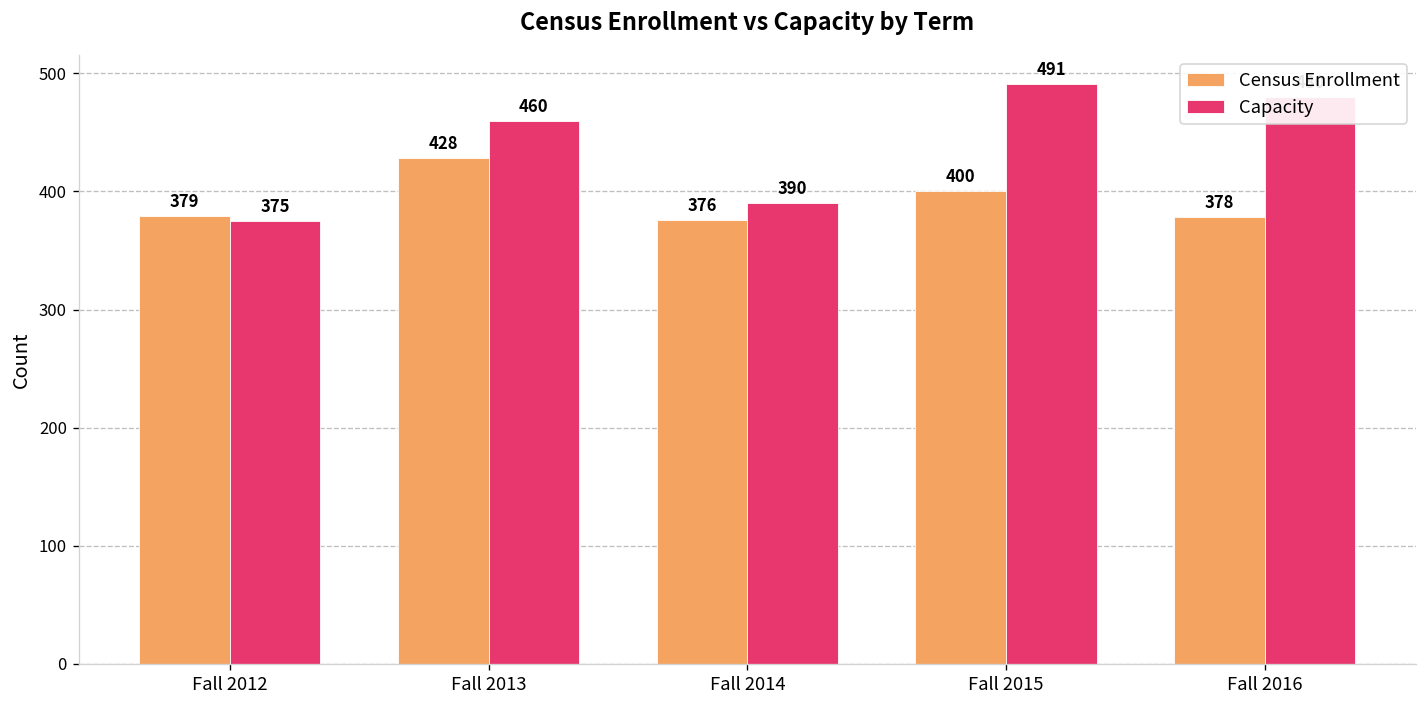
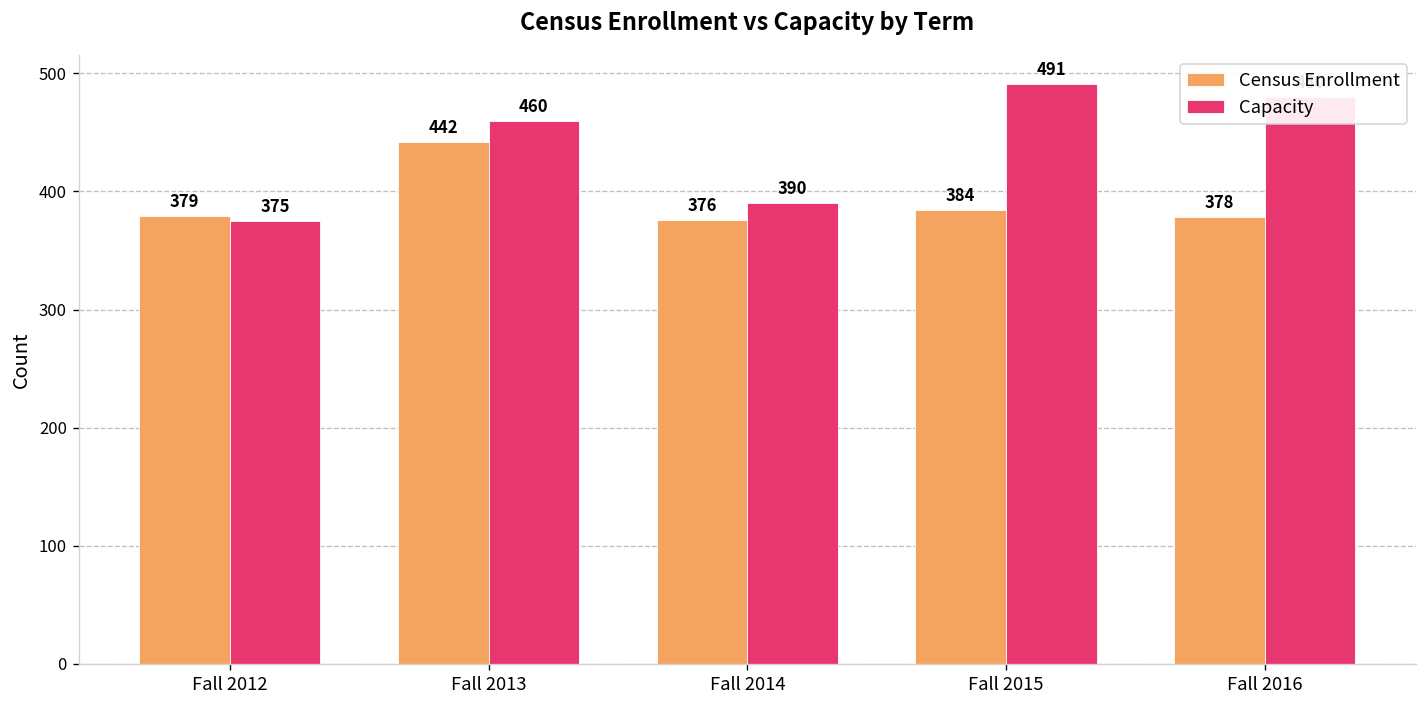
Census Enrollment, Fall 2013: 428 -> 442
Census Enrollment, Fall 2015: 400 -> 384
